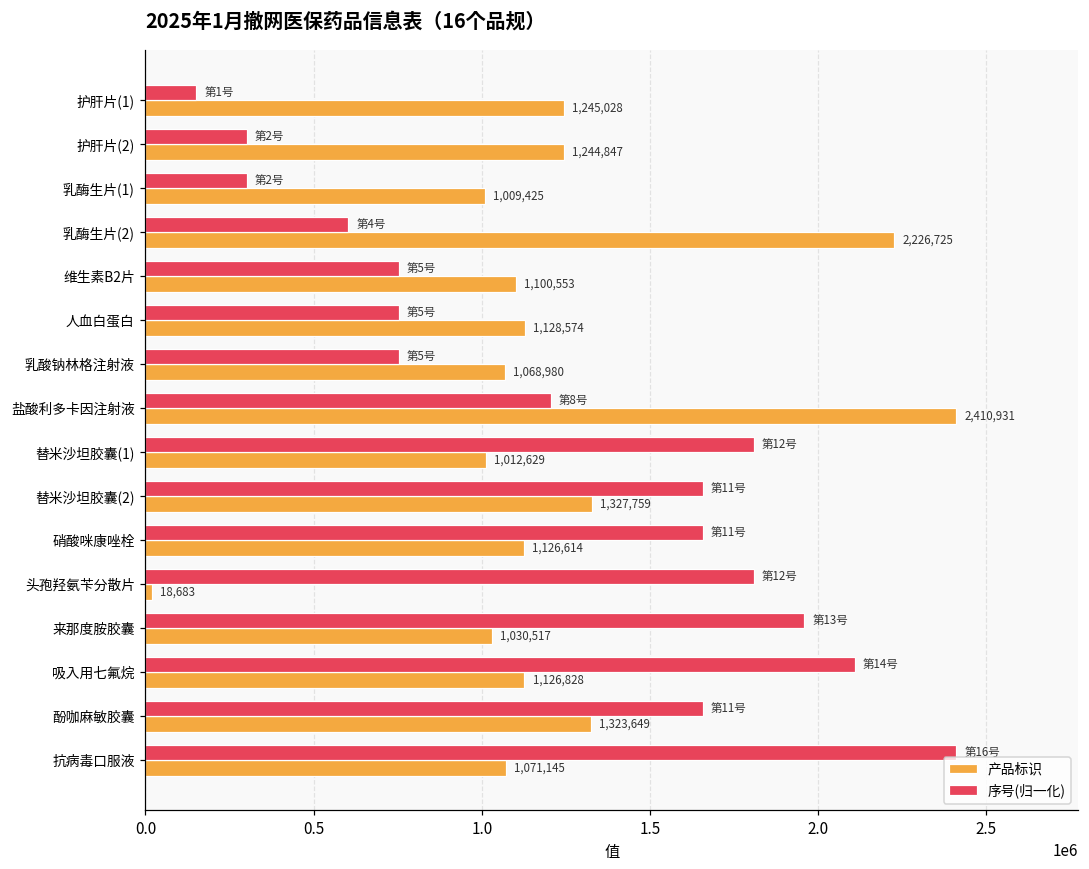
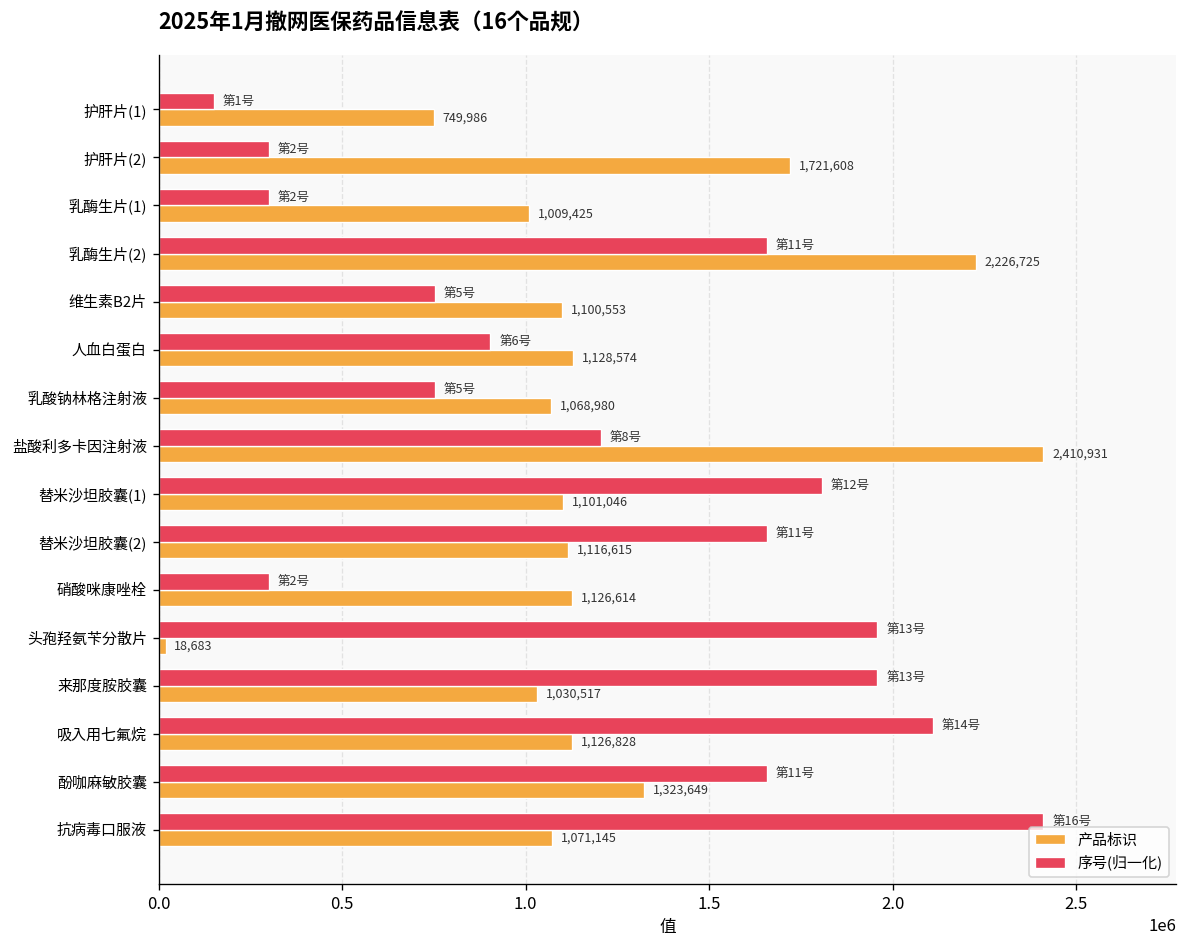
产品标识, 护肝片(1): 1,245,028 -> 749,986
产品标识, 护肝片(2): 1,244,847 -> 1,721,608
序号(归一化), 乳酶生片(2): 4号 -> 11号
序号(归一化), 人血白蛋白: 5号 -> 6号
产品标识, 替米沙坦胶囊(1): 1,012,629 -> 1,101,046
产品标识, 替米沙坦胶囊(2): 1,327,759 -> 1,116,615
序号(归一化), 硝酸咪康唑栓: 11号 -> 2号
序号(归一化), 头孢羟氨苄分散片: 12号 -> 13号
